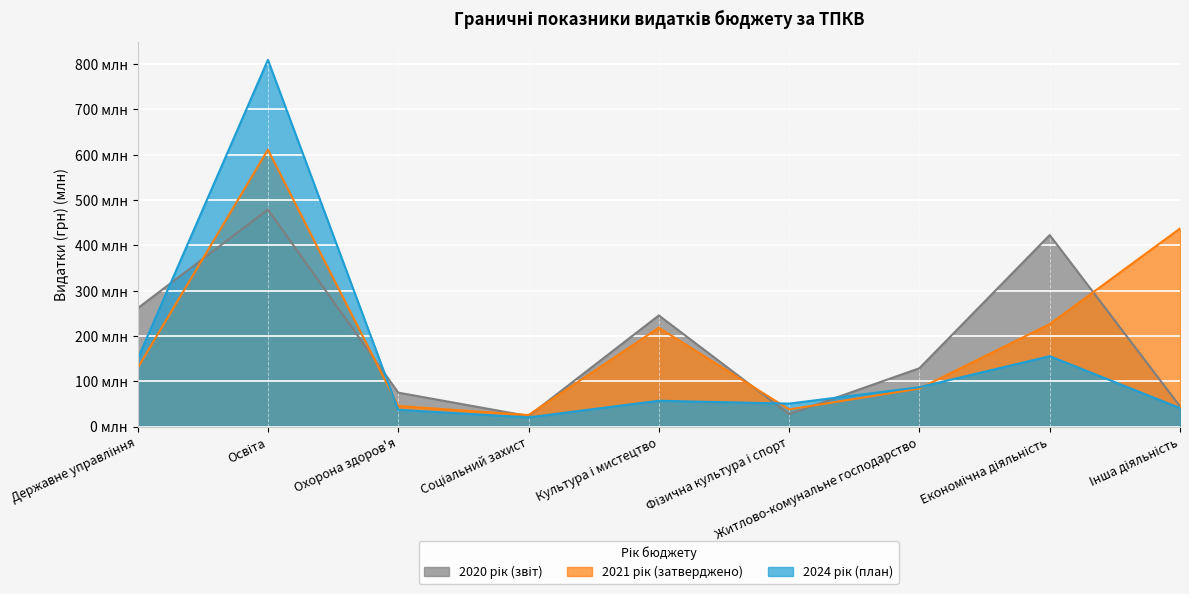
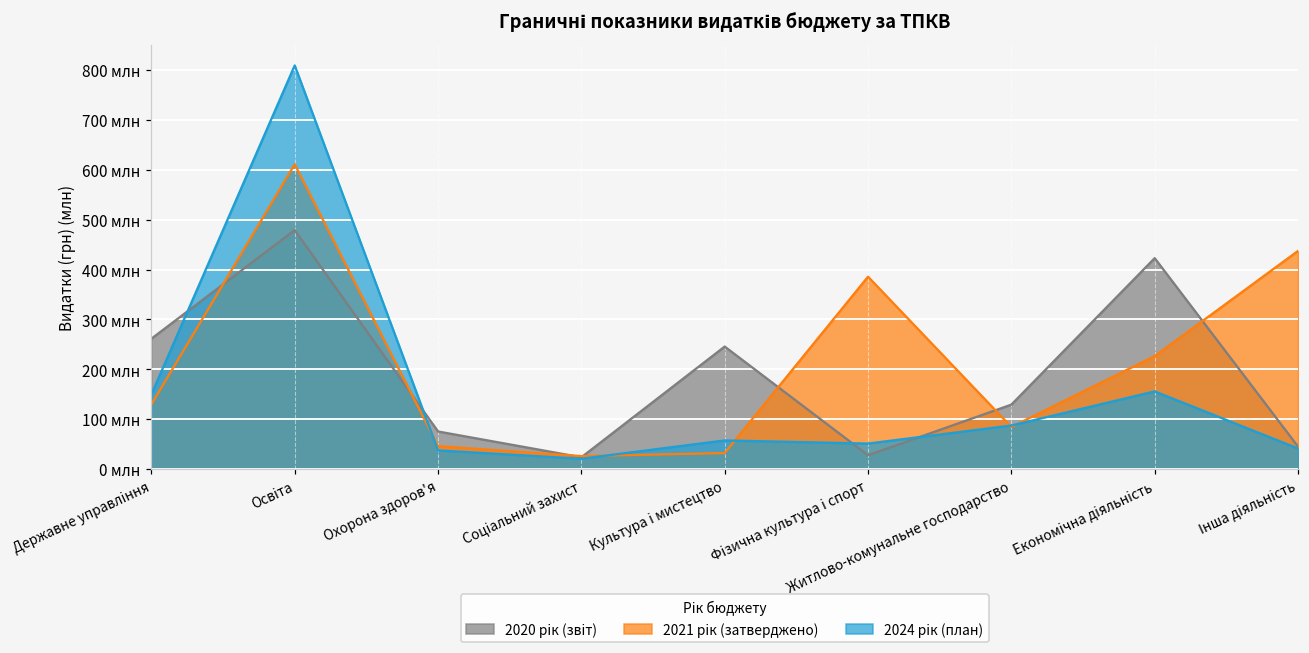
2021 рік (затверджено), Культура і мистецтво: 220 млн -> 30 млн
2021 рік (затверджено), Фізична культура і спорт: 40 млн -> 390 млн
